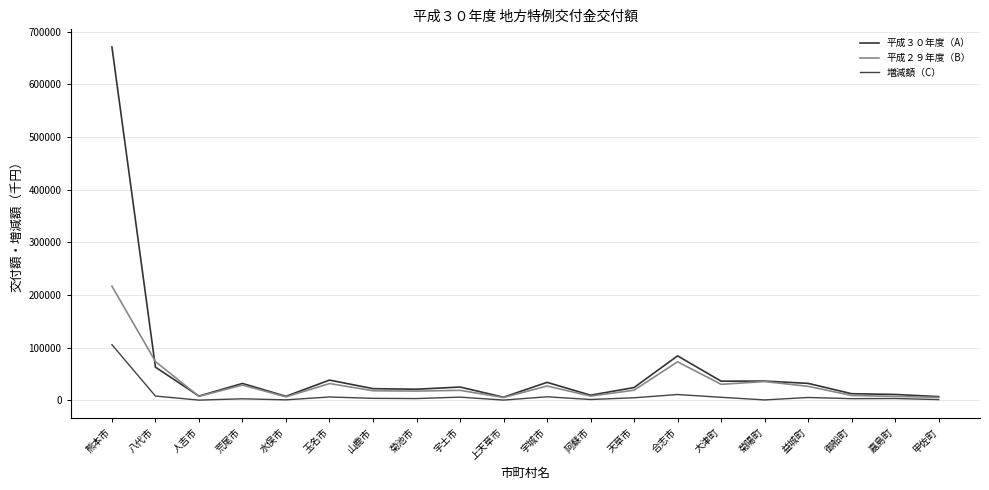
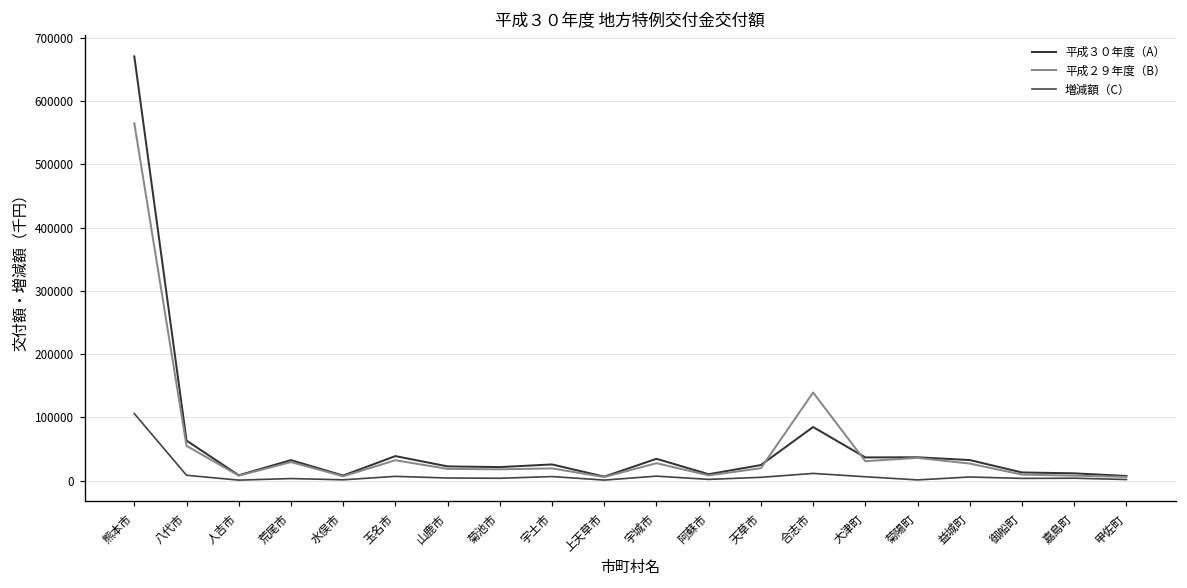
平成２９年度（B）, 熊本市: 220000 -> 570000
平成２９年度（B）, 八代市: 70000 -> 50000
平成２９年度（B）, 合志市: 70000 -> 140000
